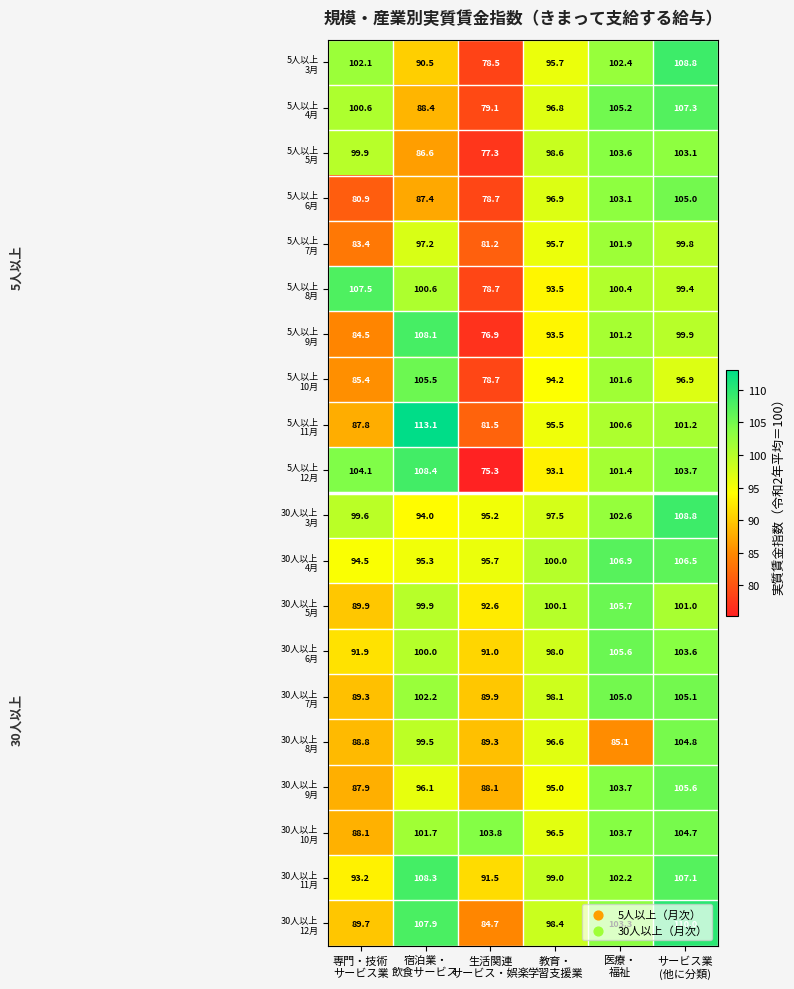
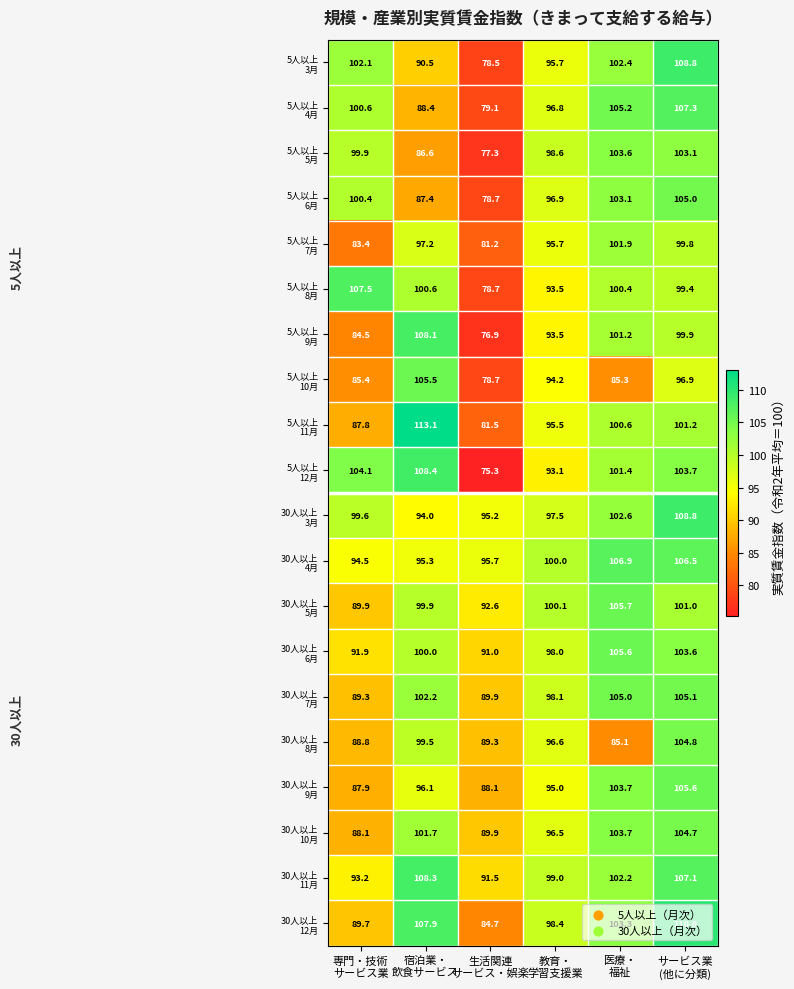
5人以上 6月, 専門・技術 サービス業: 80.9 -> 100.4
5人以上 10月, 医療・ 福祉: 101.6 -> 85.3
30人以上 10月, 生活関連 サービス・娯楽: 103.8 -> 89.9
